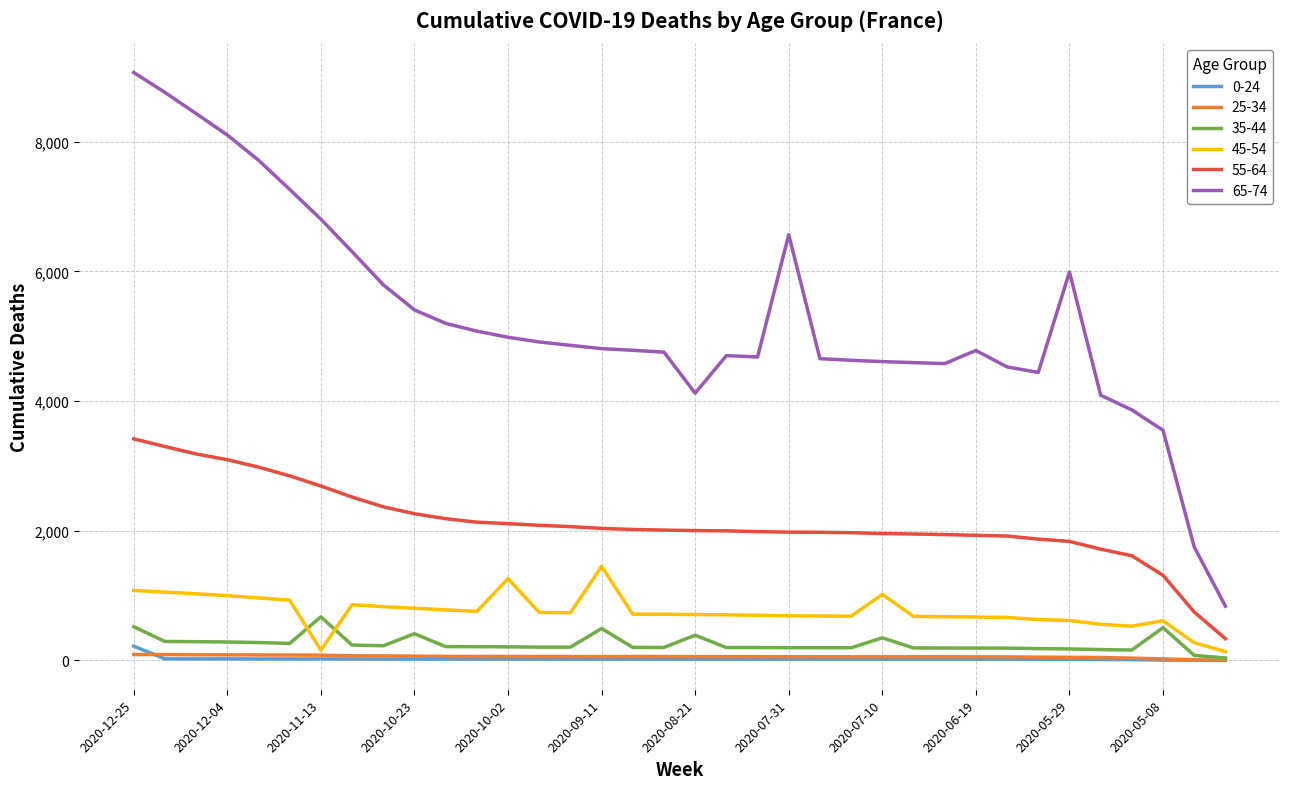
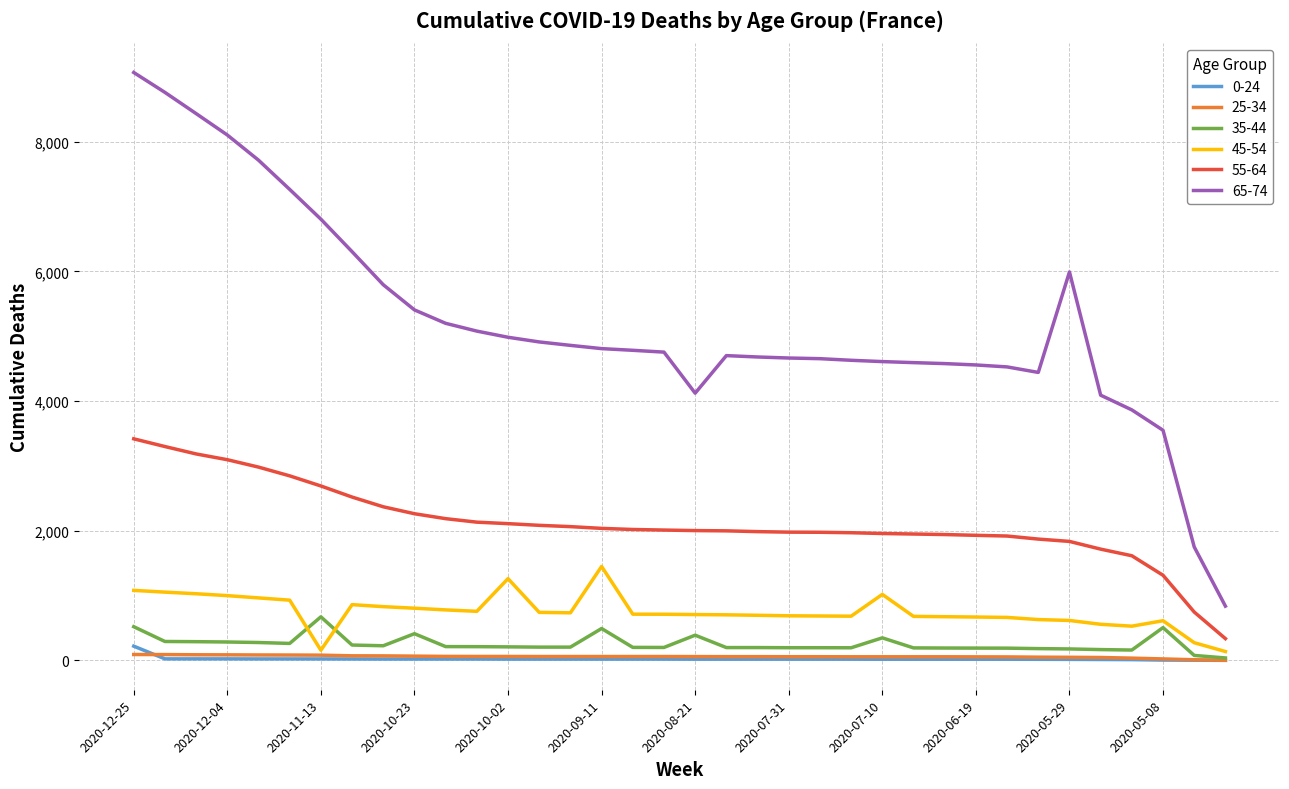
65-74, 2020-07-31: 6,600 -> 4,700
65-74, 2020-06-19: 4,800 -> 4,600
